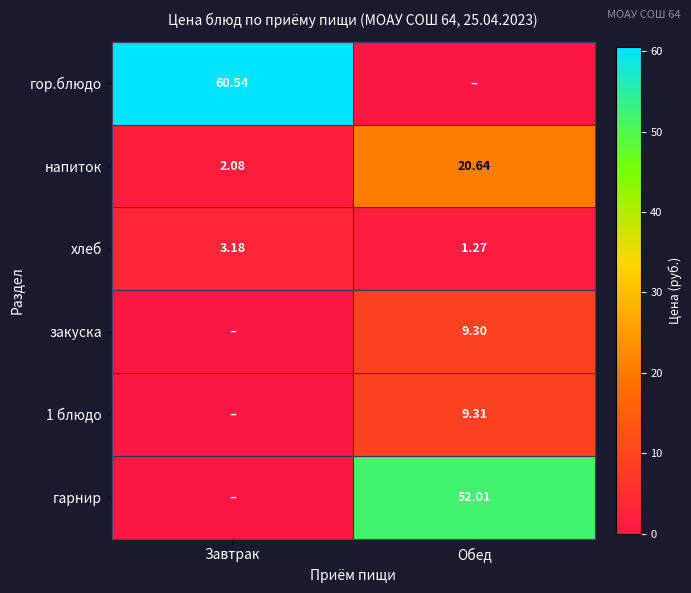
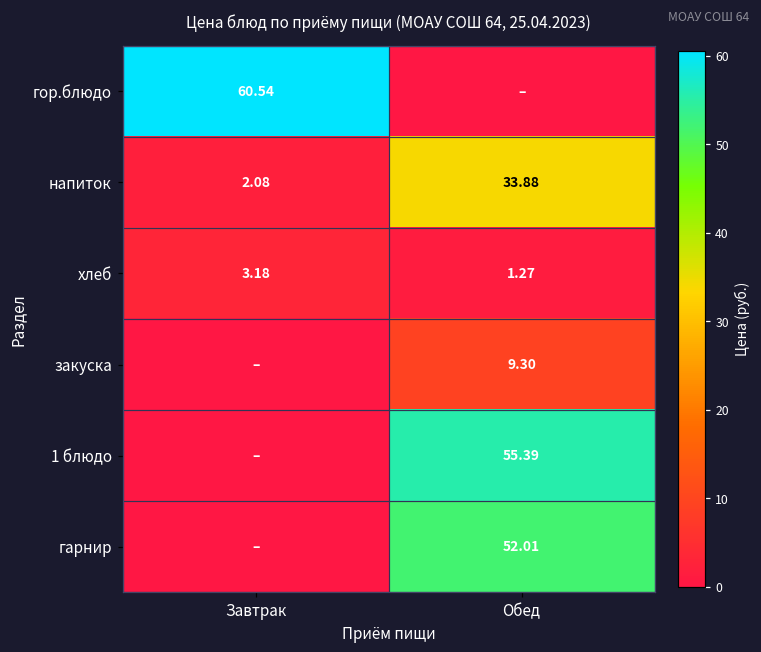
напиток, Обед: 20.64 -> 33.88
1 блюдо, Обед: 9.31 -> 55.39
